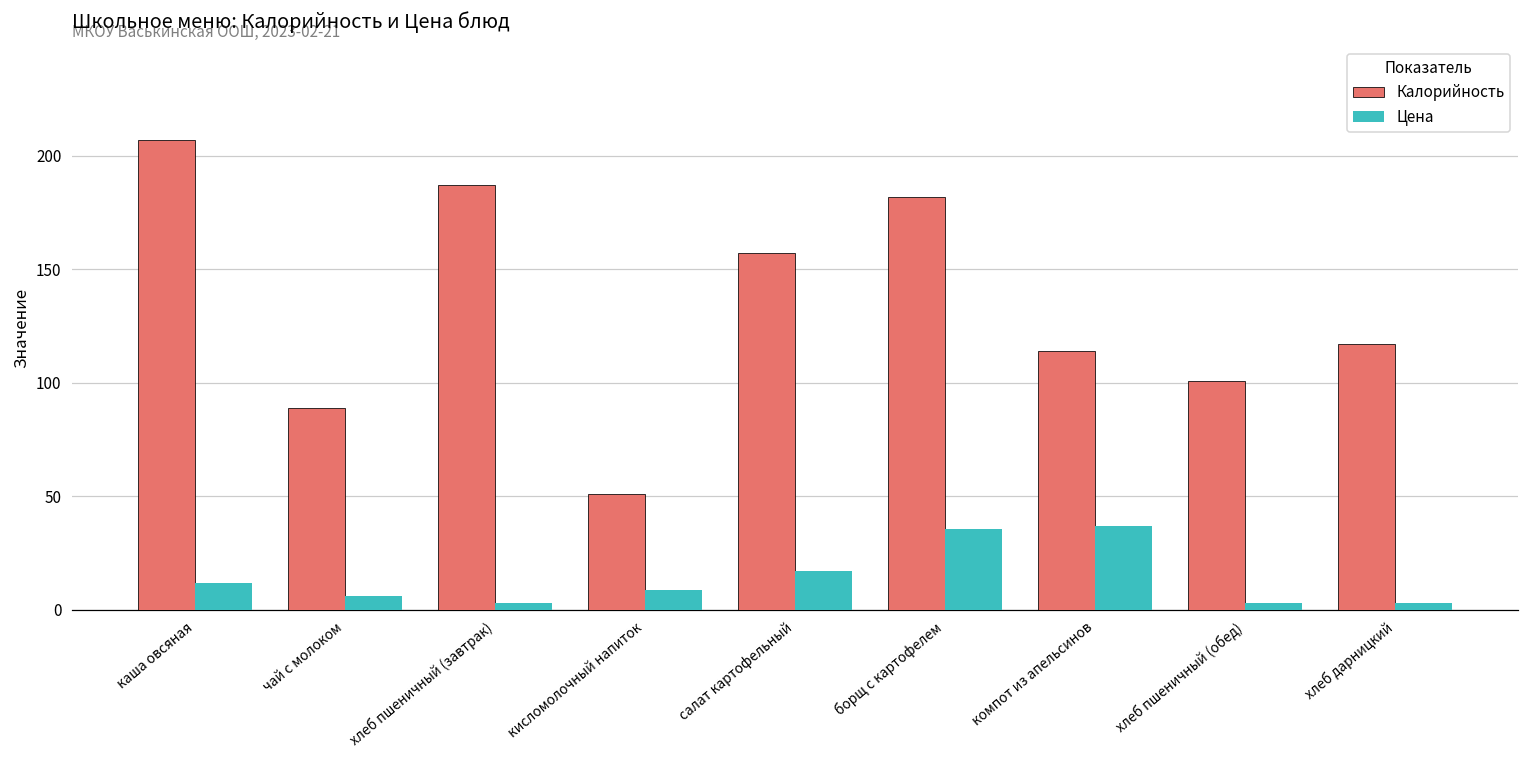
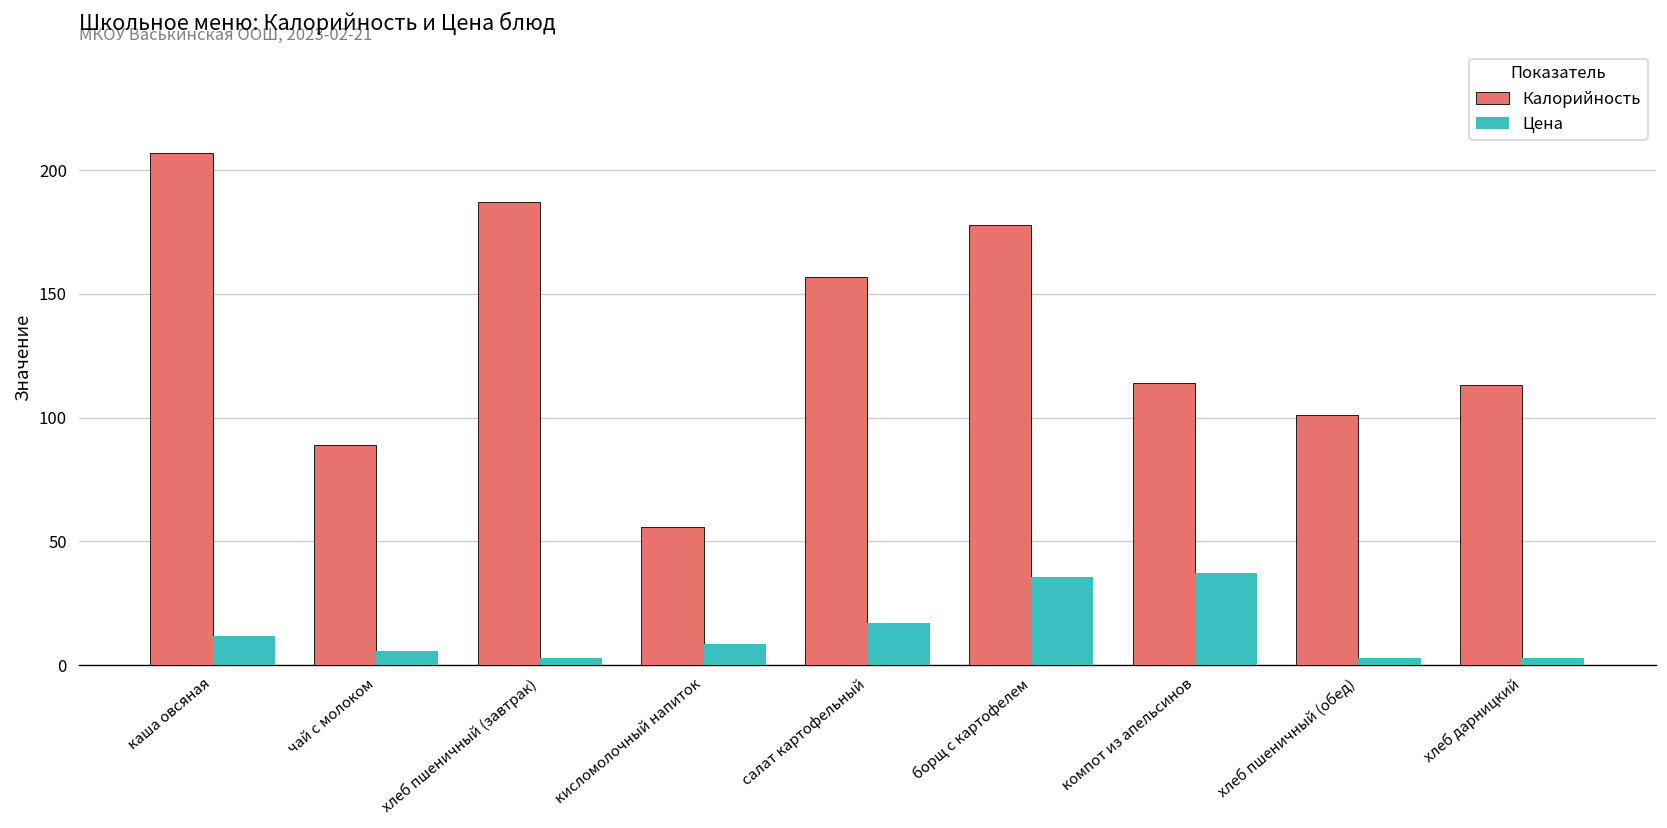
Калорийность, кисломолочный напиток: 51 -> 56
Калорийность, борщ с картофелем: 182 -> 178
Калорийность, хлеб дарницкий: 117 -> 113
